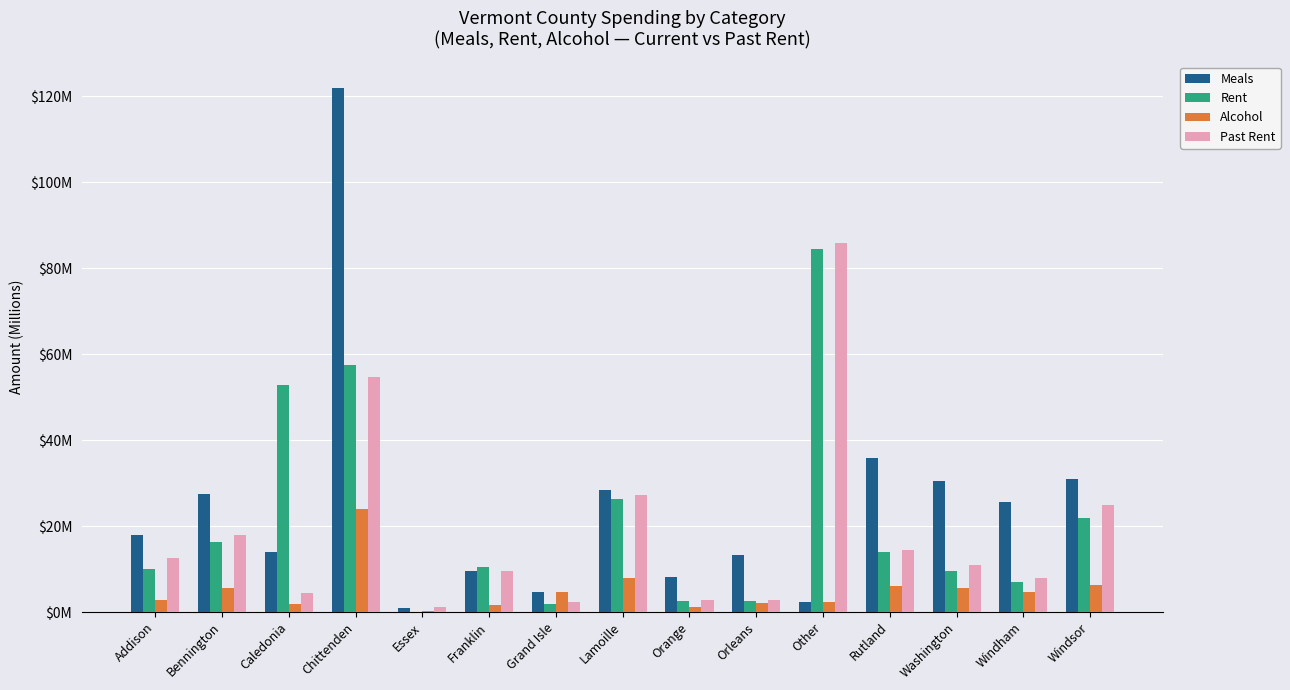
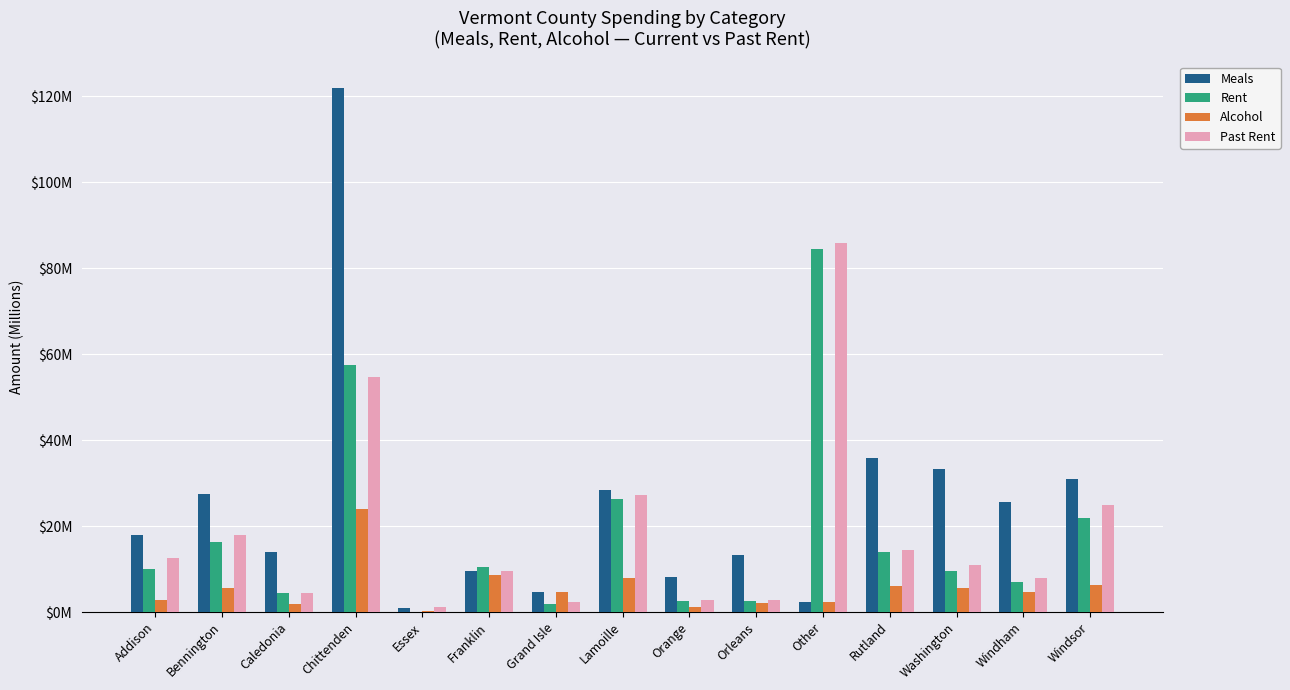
Rent, Caledonia: $53000000 -> $4000000
Alcohol, Franklin: $2000000 -> $9000000
Meals, Washington: $30000000 -> $33000000
